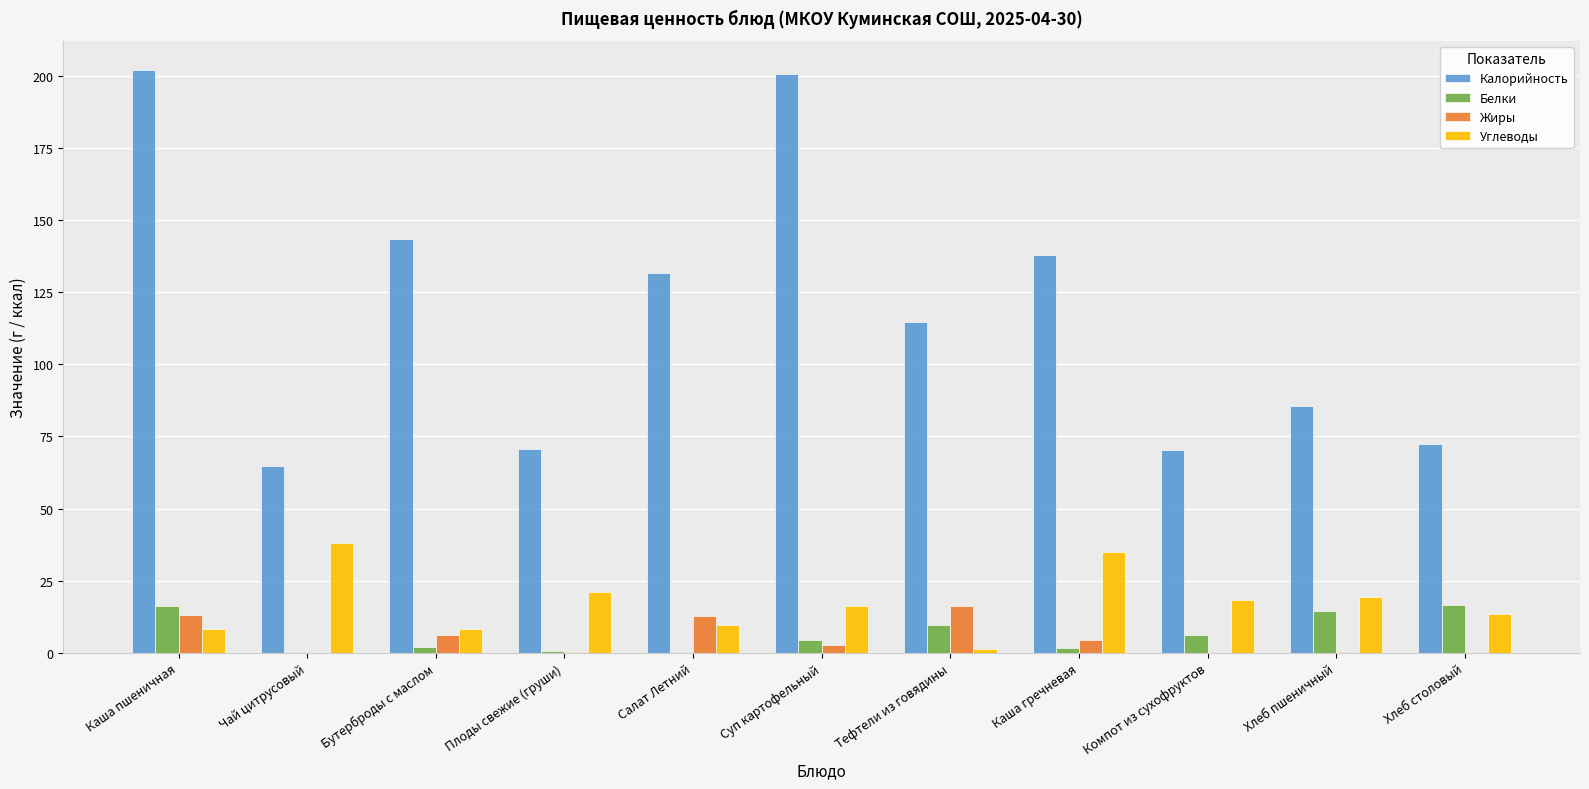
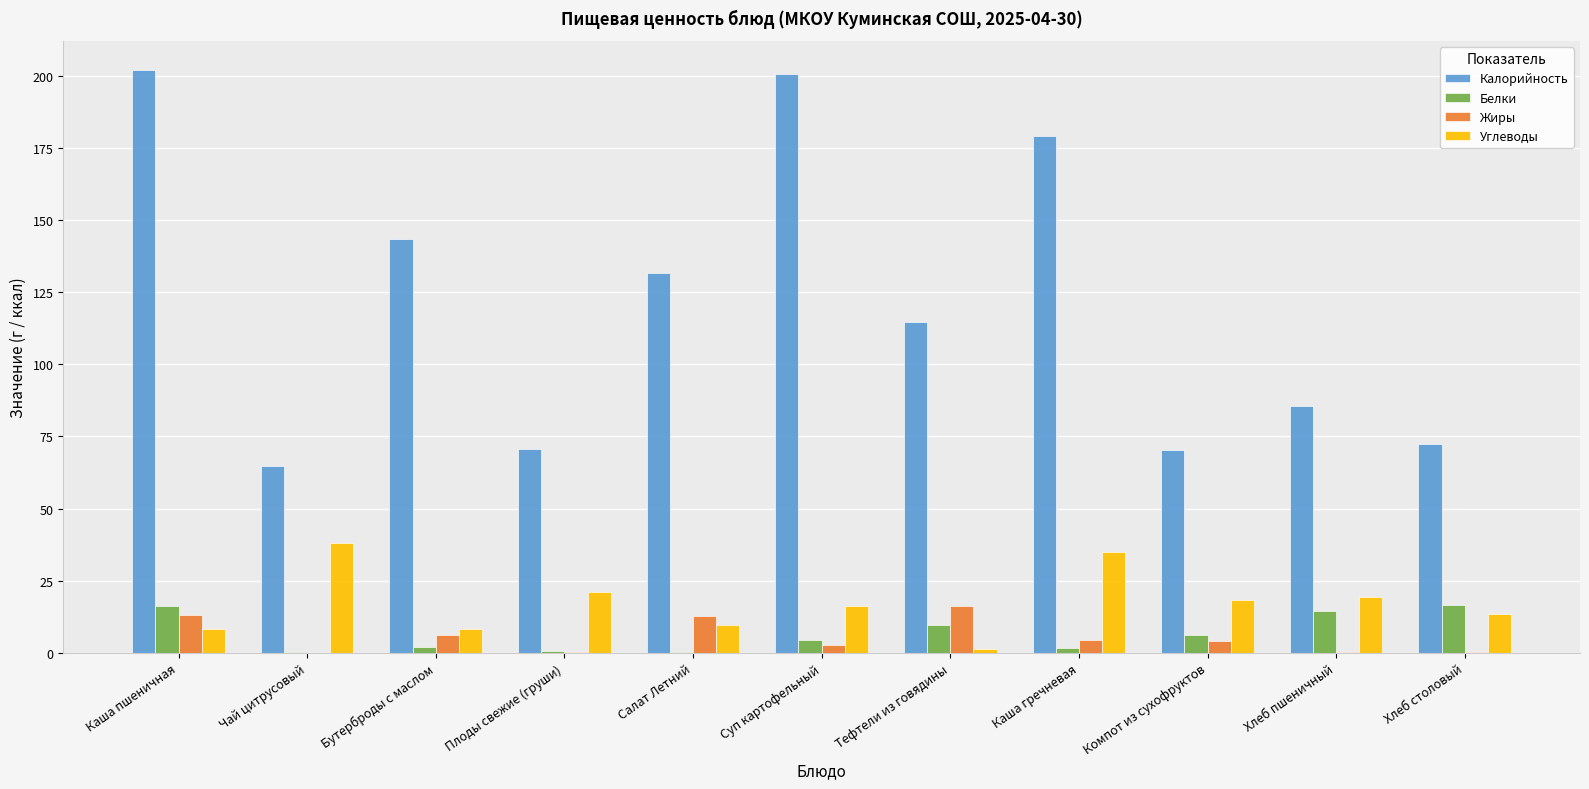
Калорийность, Каша гречневая: 138 -> 179
Жиры, Компот из сухофруктов: 0 -> 4
